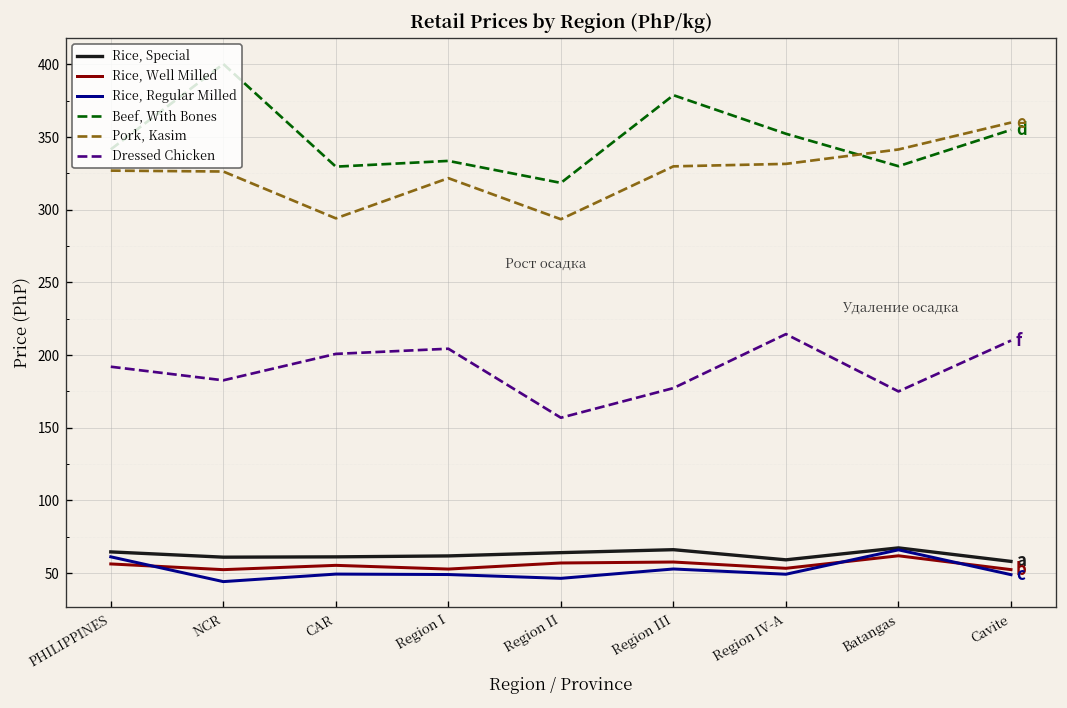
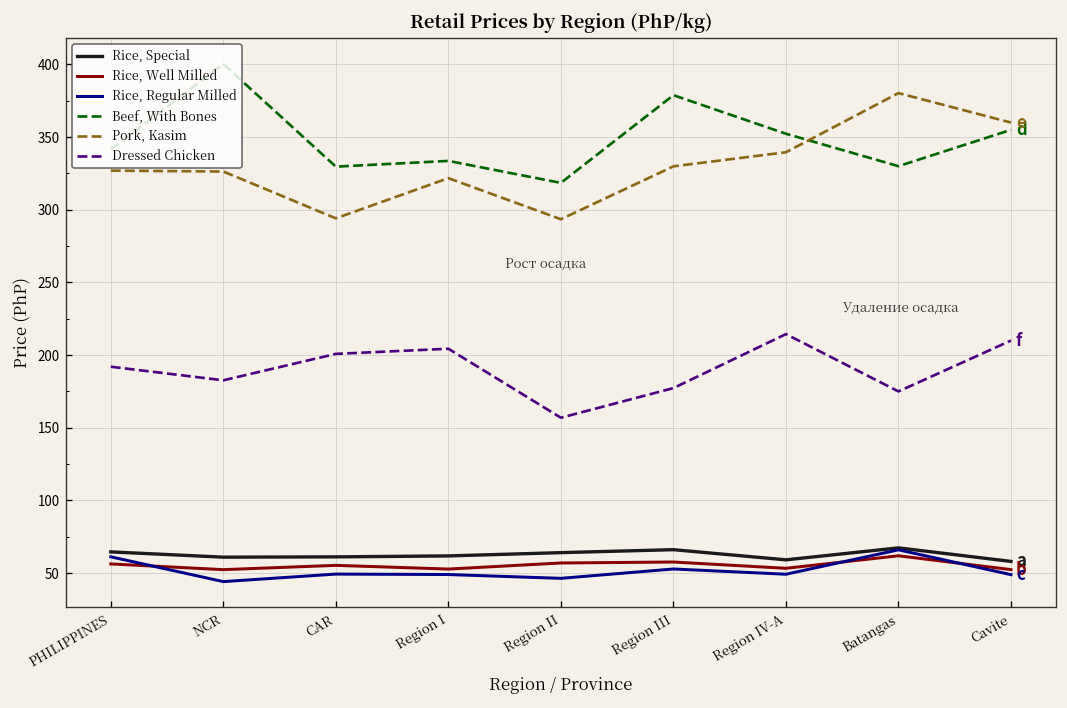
Pork, Kasim, Region IV-A: 332 -> 340
Pork, Kasim, Batangas: 342 -> 380
